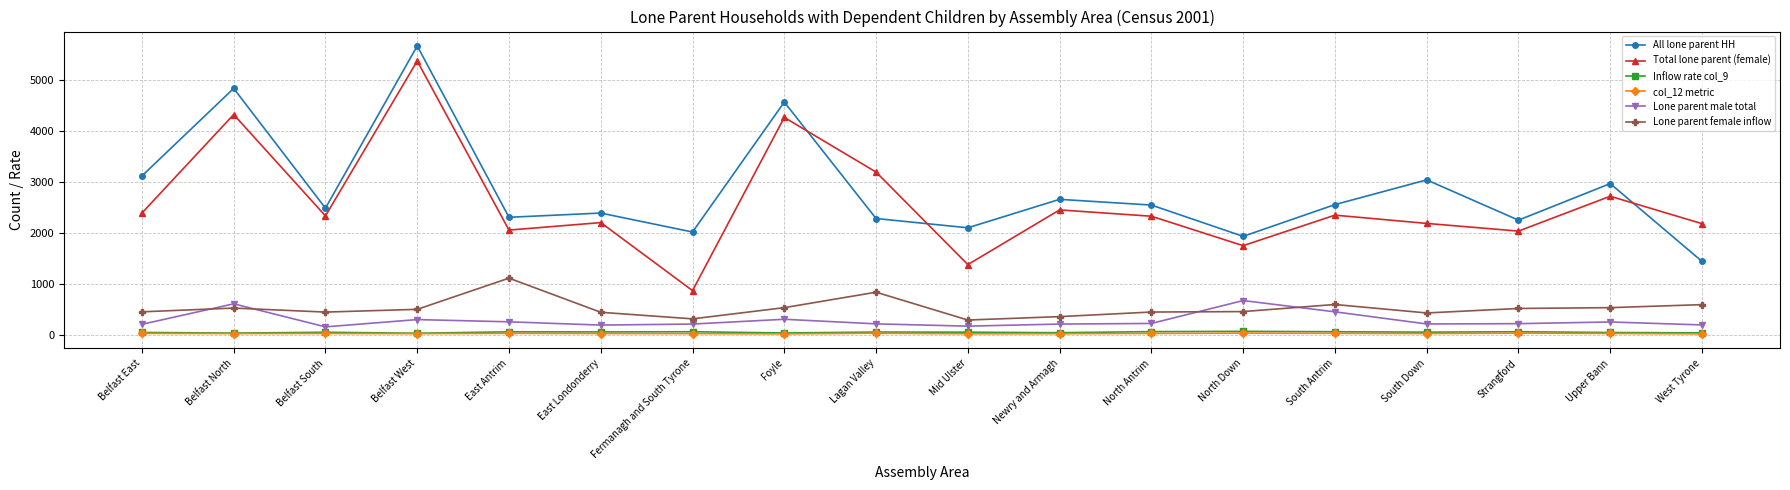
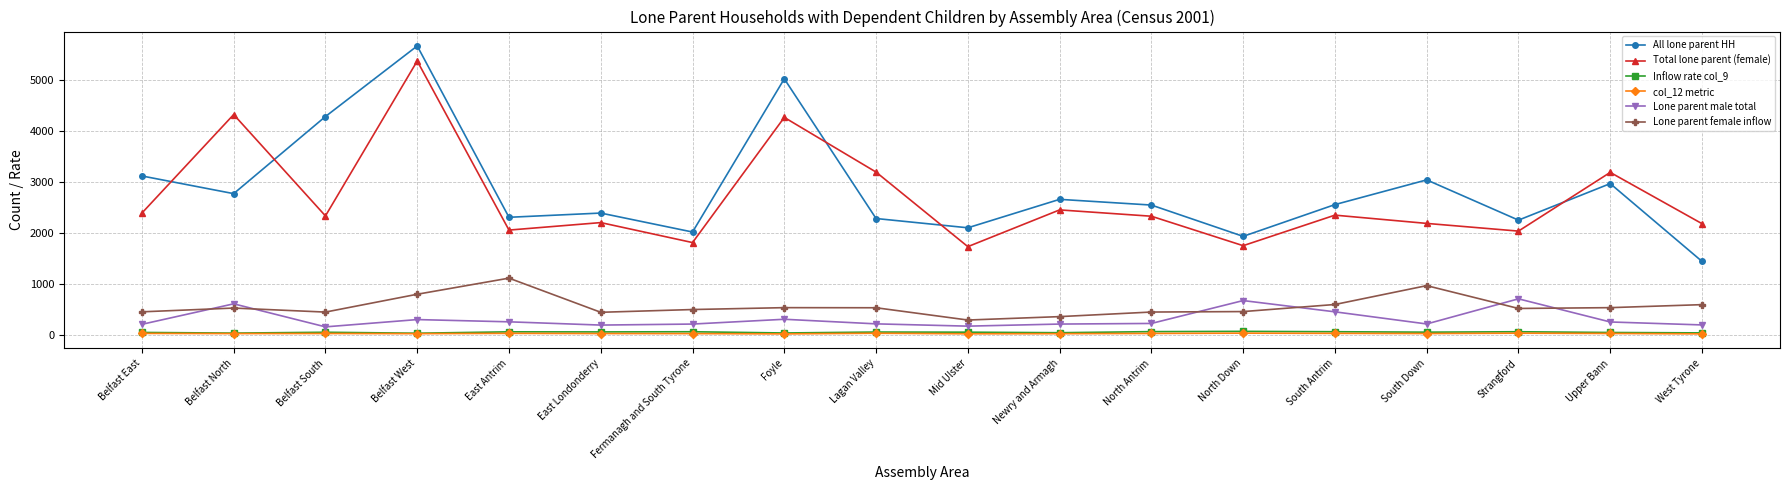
All lone parent HH, Belfast North: 4800 -> 2800
All lone parent HH, Belfast South: 2500 -> 4300
Lone parent female inflow, Belfast West: 500 -> 800
Total lone parent (female), Fermanagh and South Tyrone: 900 -> 1800
Lone parent female inflow, Fermanagh and South Tyrone: 300 -> 500
All lone parent HH, Foyle: 4600 -> 5000
Lone parent female inflow, Lagan Valley: 800 -> 500
Total lone parent (female), Mid Ulster: 1400 -> 1700
Lone parent female inflow, South Down: 400 -> 1000
Lone parent male total, Strangford: 200 -> 700
Total lone parent (female), Upper Bann: 2700 -> 3200
